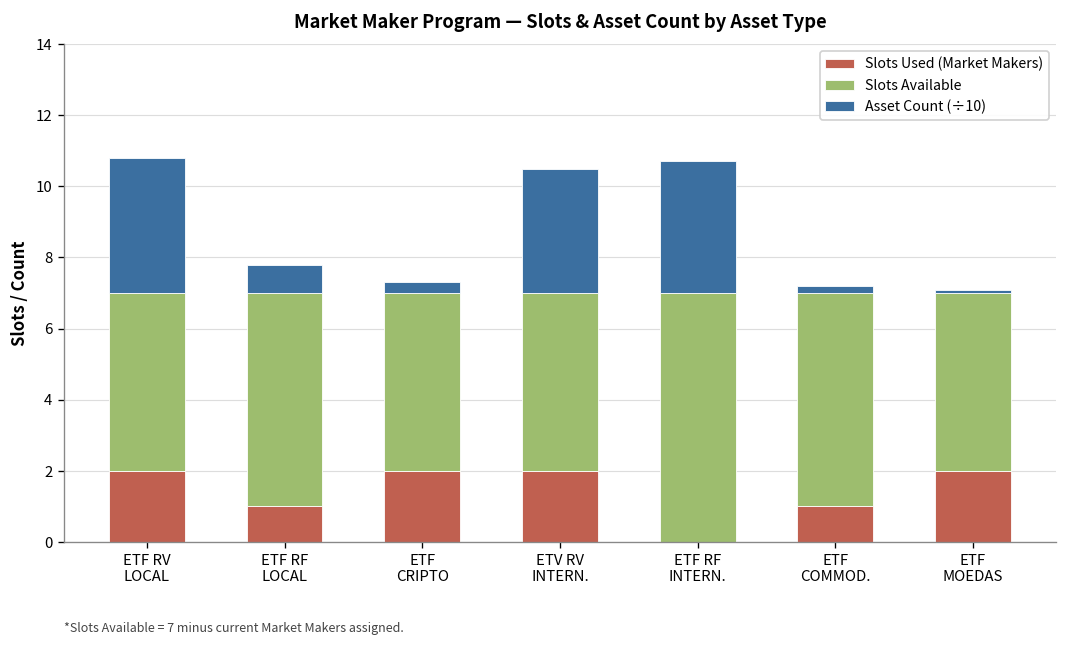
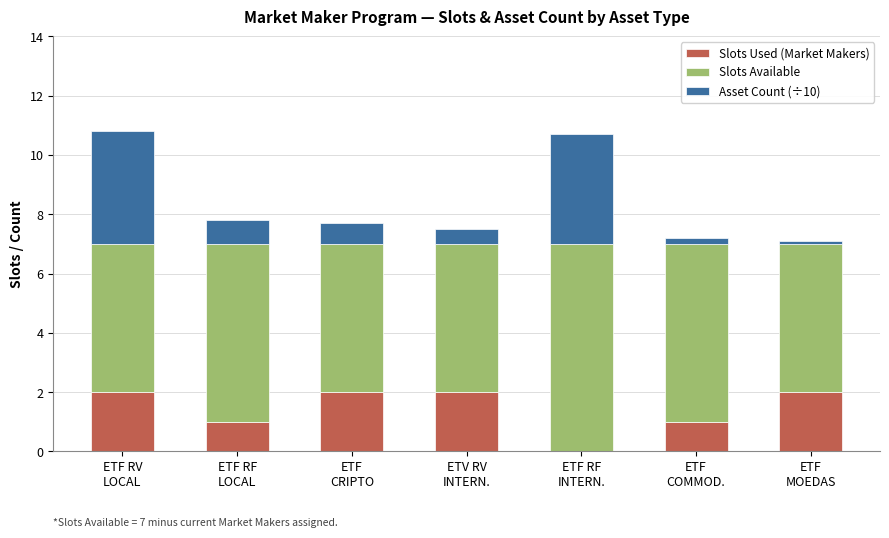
Asset Count (÷10), ETF CRIPTO: 0.3 -> 0.7
Asset Count (÷10), ETV RV INTERN.: 3.5 -> 0.5
